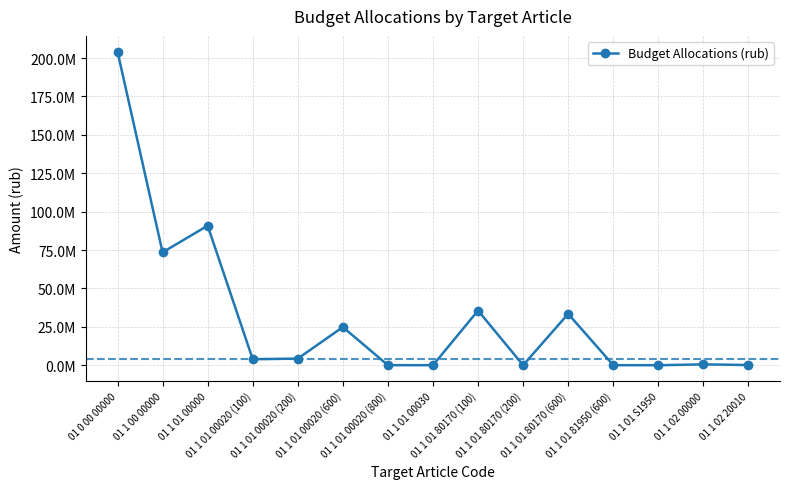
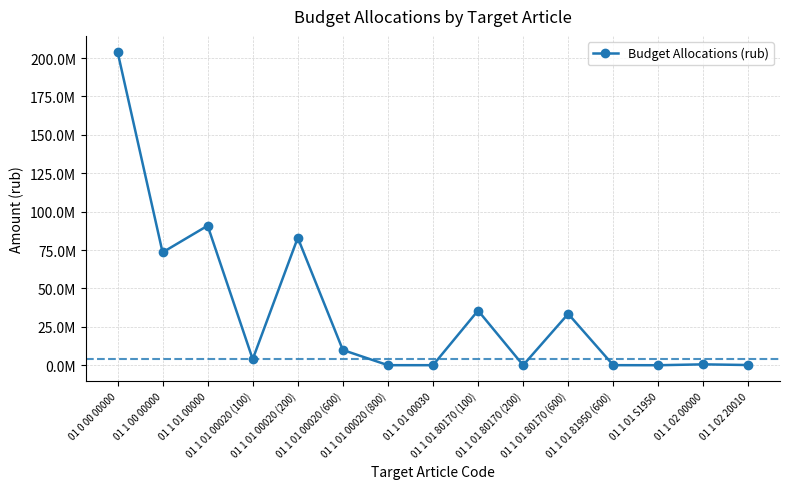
01 1 01 00020 (200): 4000000 -> 83000000
01 1 01 00020 (600): 25000000 -> 10000000
